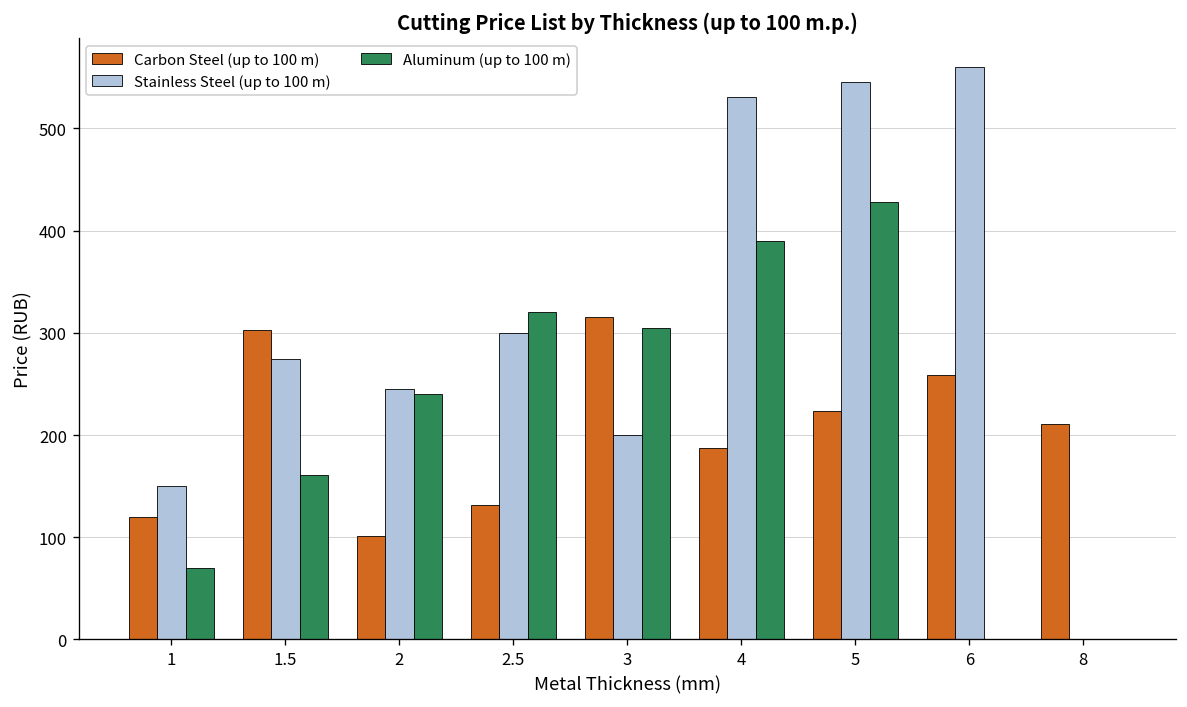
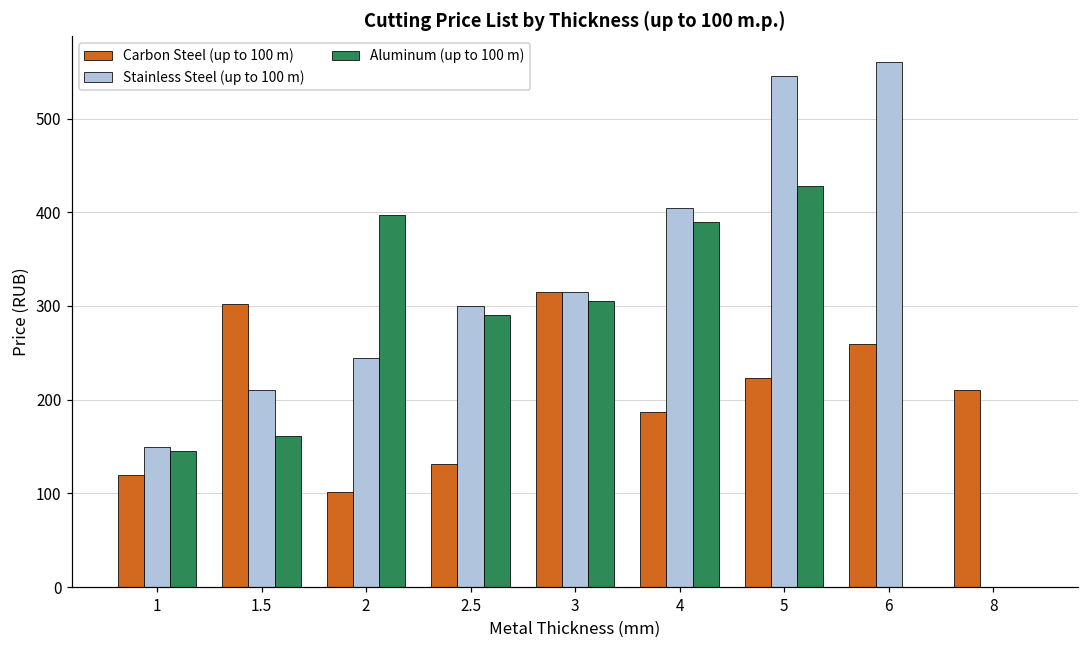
Aluminum (up to 100 m), 1: 70 -> 150
Stainless Steel (up to 100 m), 1.5: 270 -> 210
Aluminum (up to 100 m), 2: 240 -> 400
Aluminum (up to 100 m), 2.5: 320 -> 290
Stainless Steel (up to 100 m), 3: 200 -> 320
Stainless Steel (up to 100 m), 4: 530 -> 410
